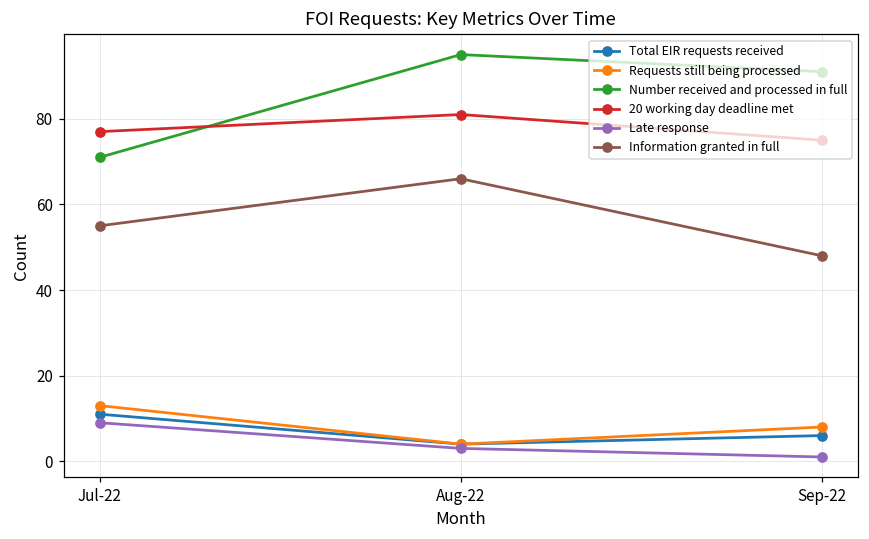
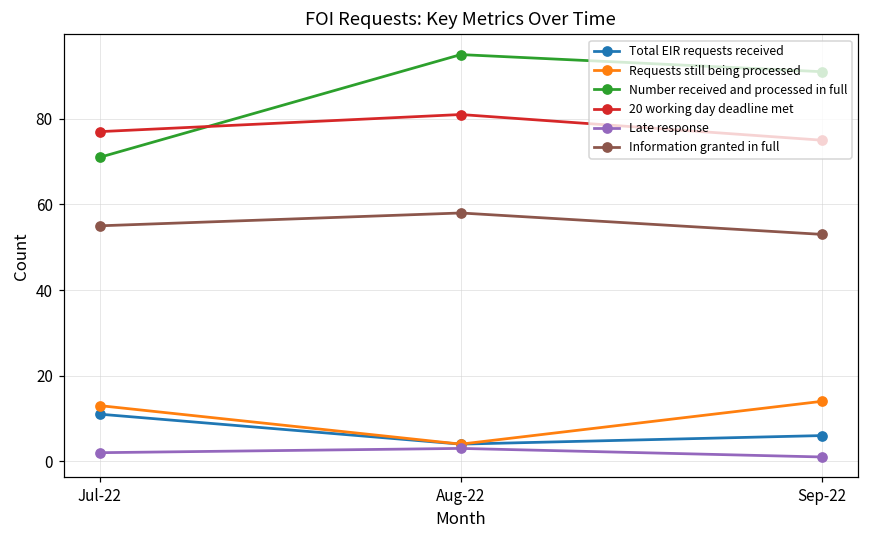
Late response, Jul-22: 9 -> 2
Information granted in full, Aug-22: 66 -> 58
Requests still being processed, Sep-22: 8 -> 14
Information granted in full, Sep-22: 48 -> 53
